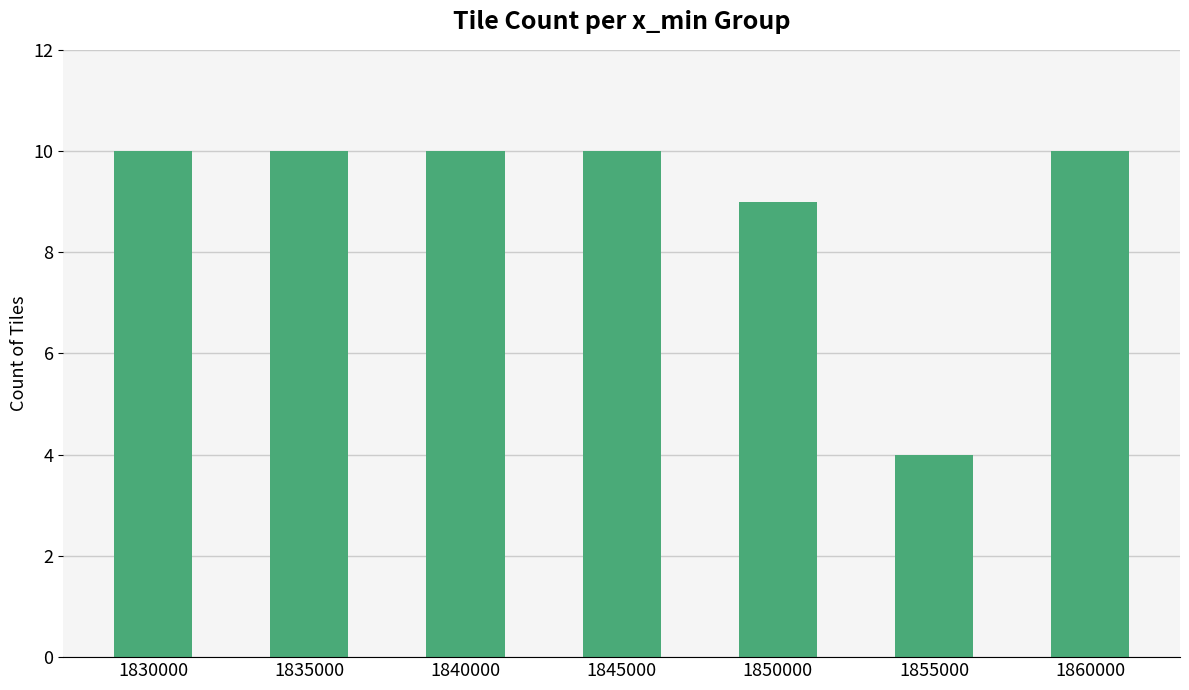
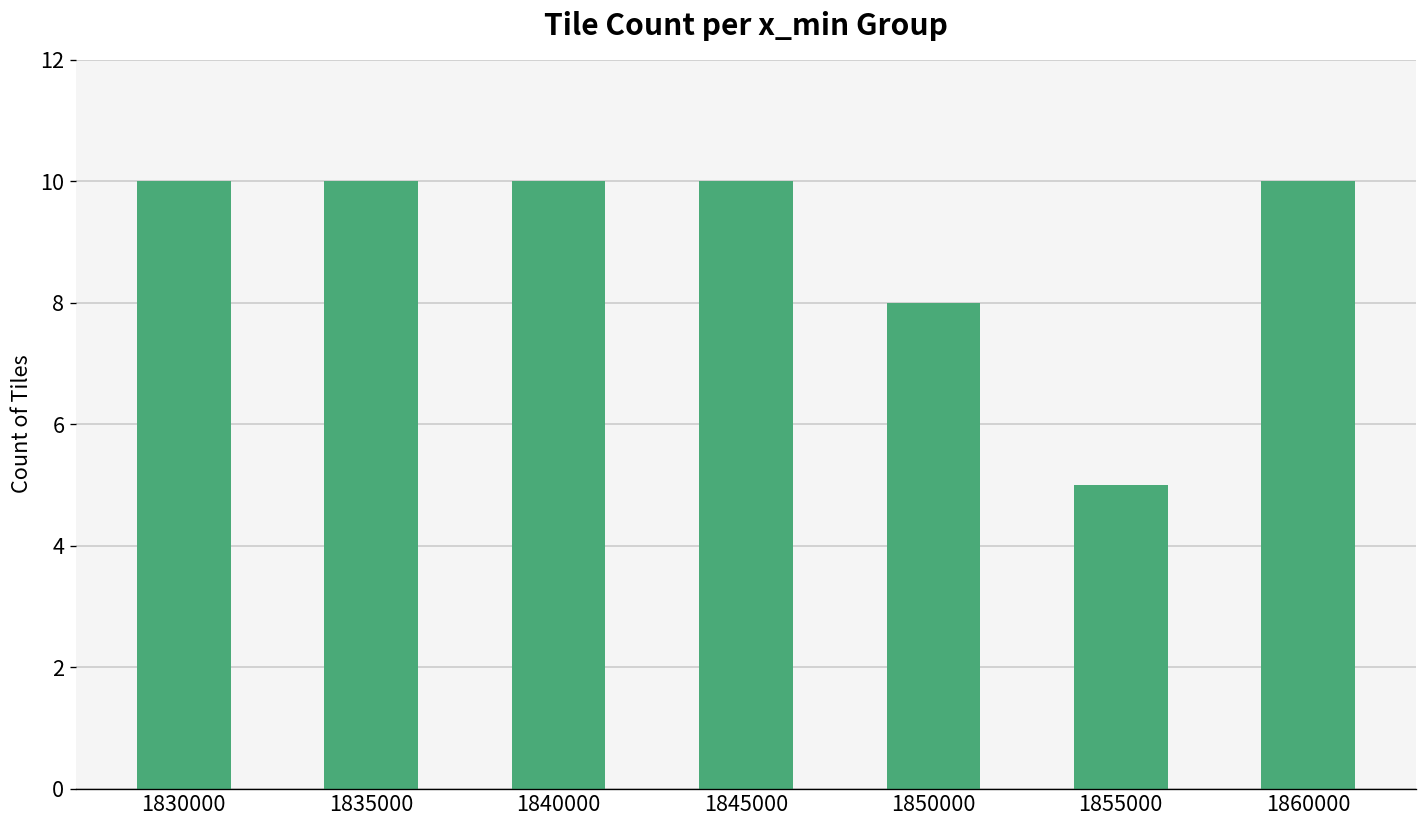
1850000: 9 -> 8
1855000: 4 -> 5
